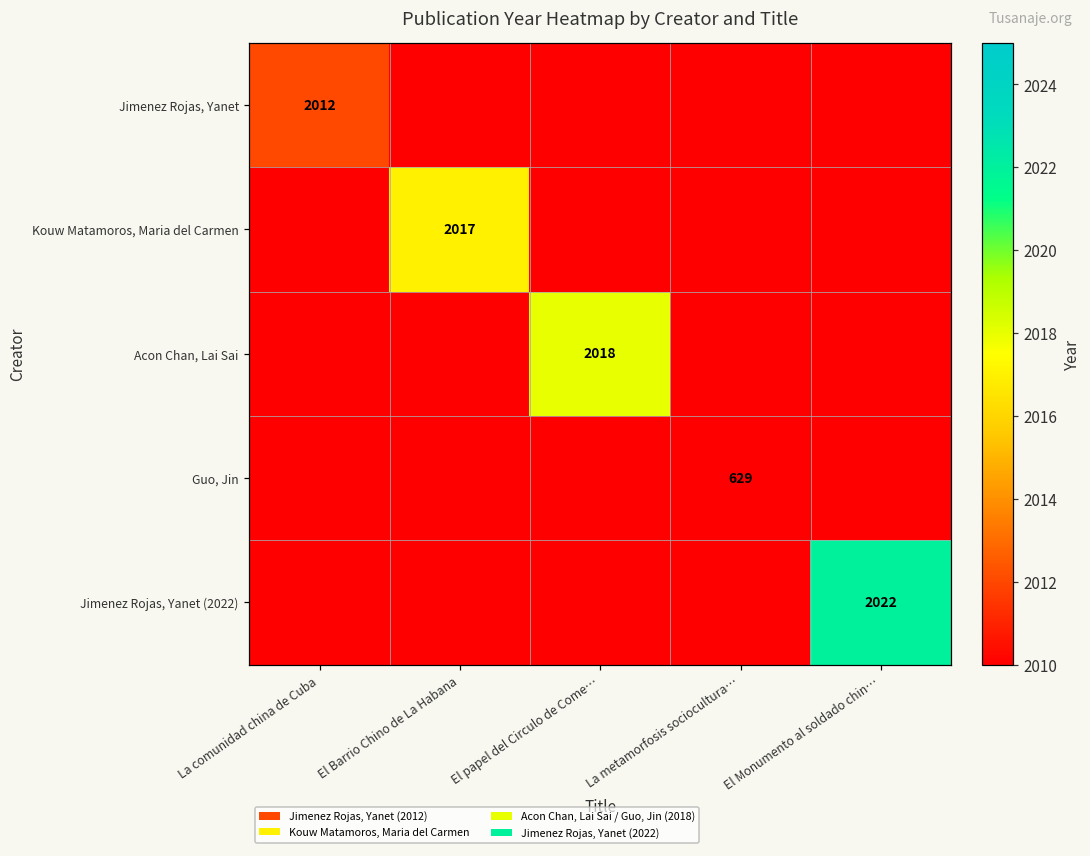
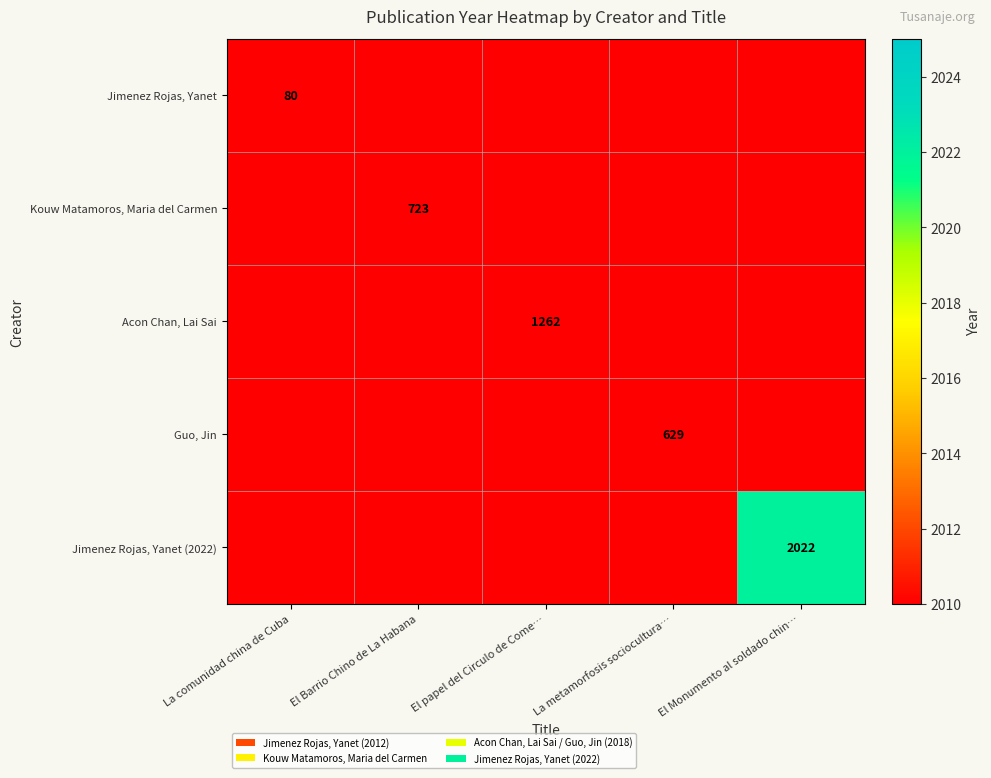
Jimenez Rojas, Yanet, La comunidad china de Cuba: 2012 -> 80
Kouw Matamoros, Maria del Carmen, El Barrio Chino de La Habana: 2017 -> 723
Acon Chan, Lai Sai, El papel del Circulo de Come…: 2018 -> 1262
